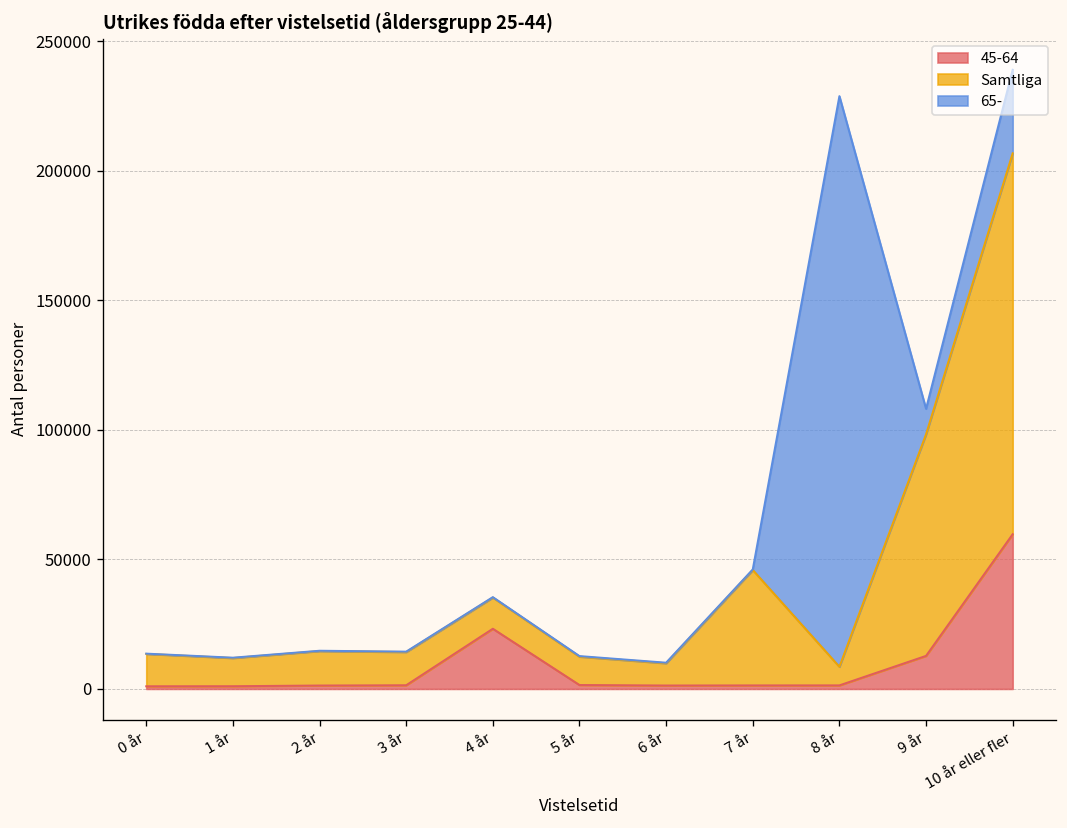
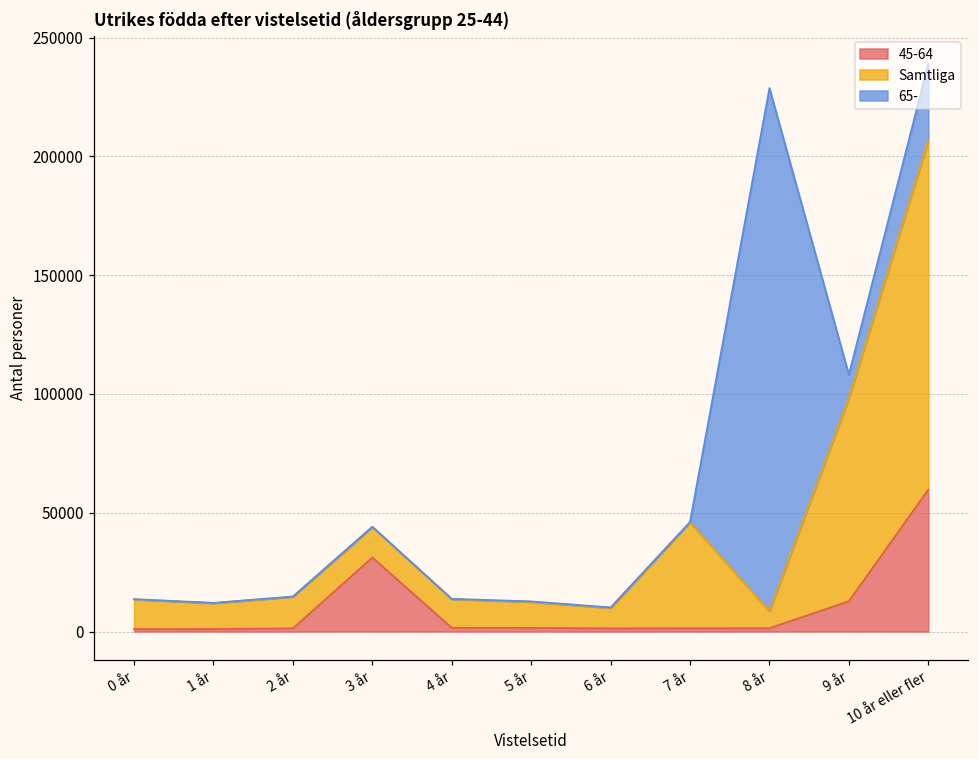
45-64, 3 år: 1000 -> 31000
45-64, 4 år: 23000 -> 2000
